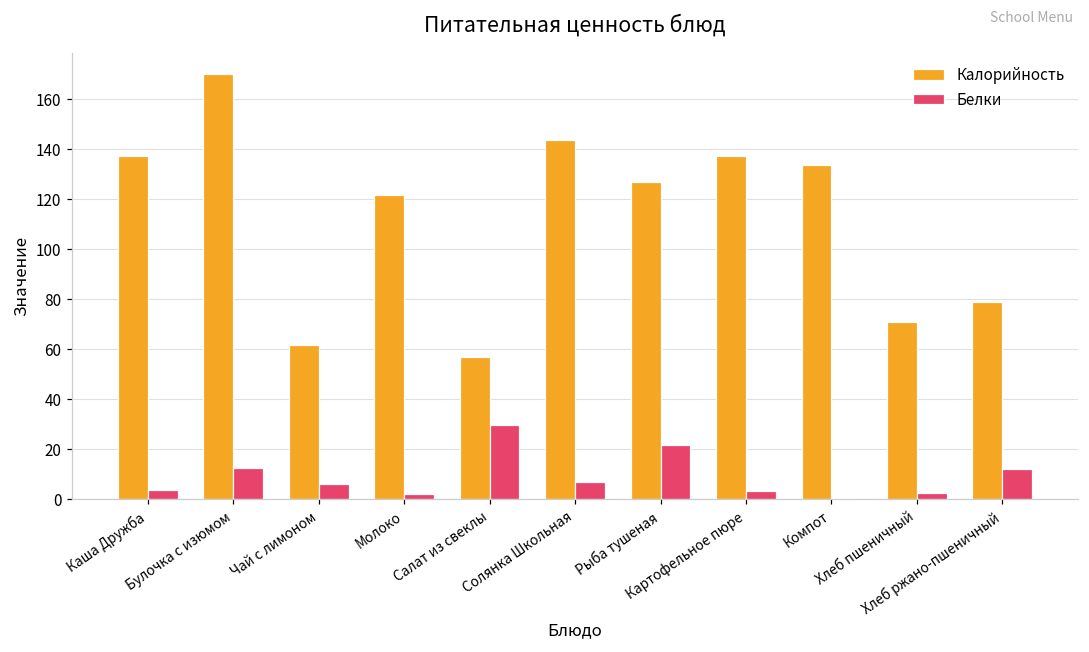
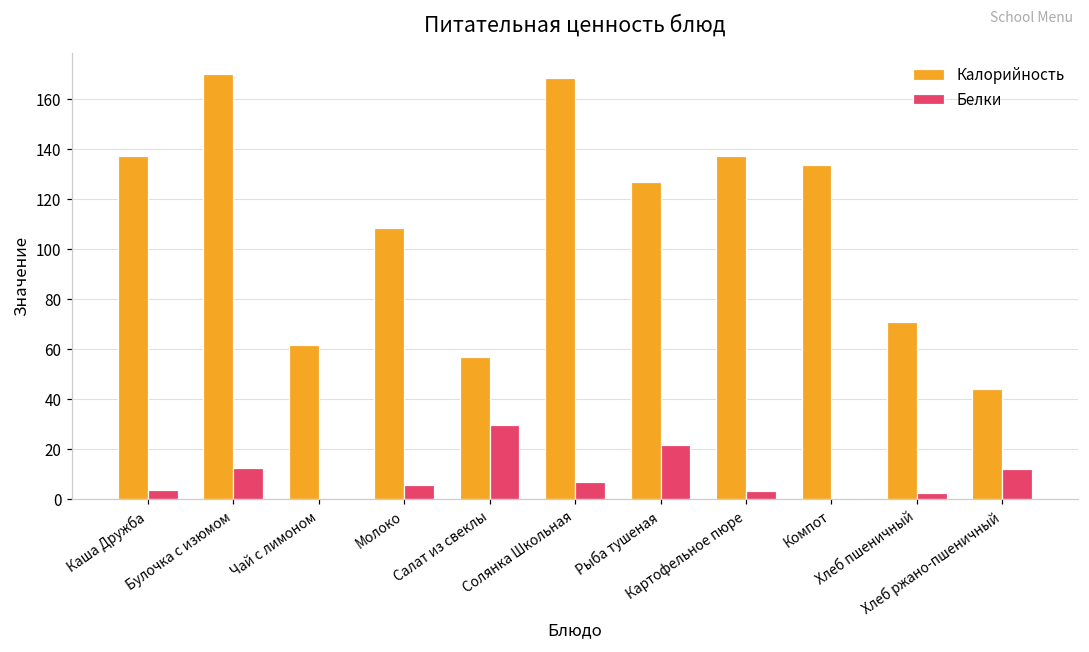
Белки, Чай с лимоном: 6 -> 0
Калорийность, Молоко: 122 -> 108
Белки, Молоко: 2 -> 6
Калорийность, Солянка Школьная: 144 -> 169
Калорийность, Хлеб ржано-пшеничный: 79 -> 44
